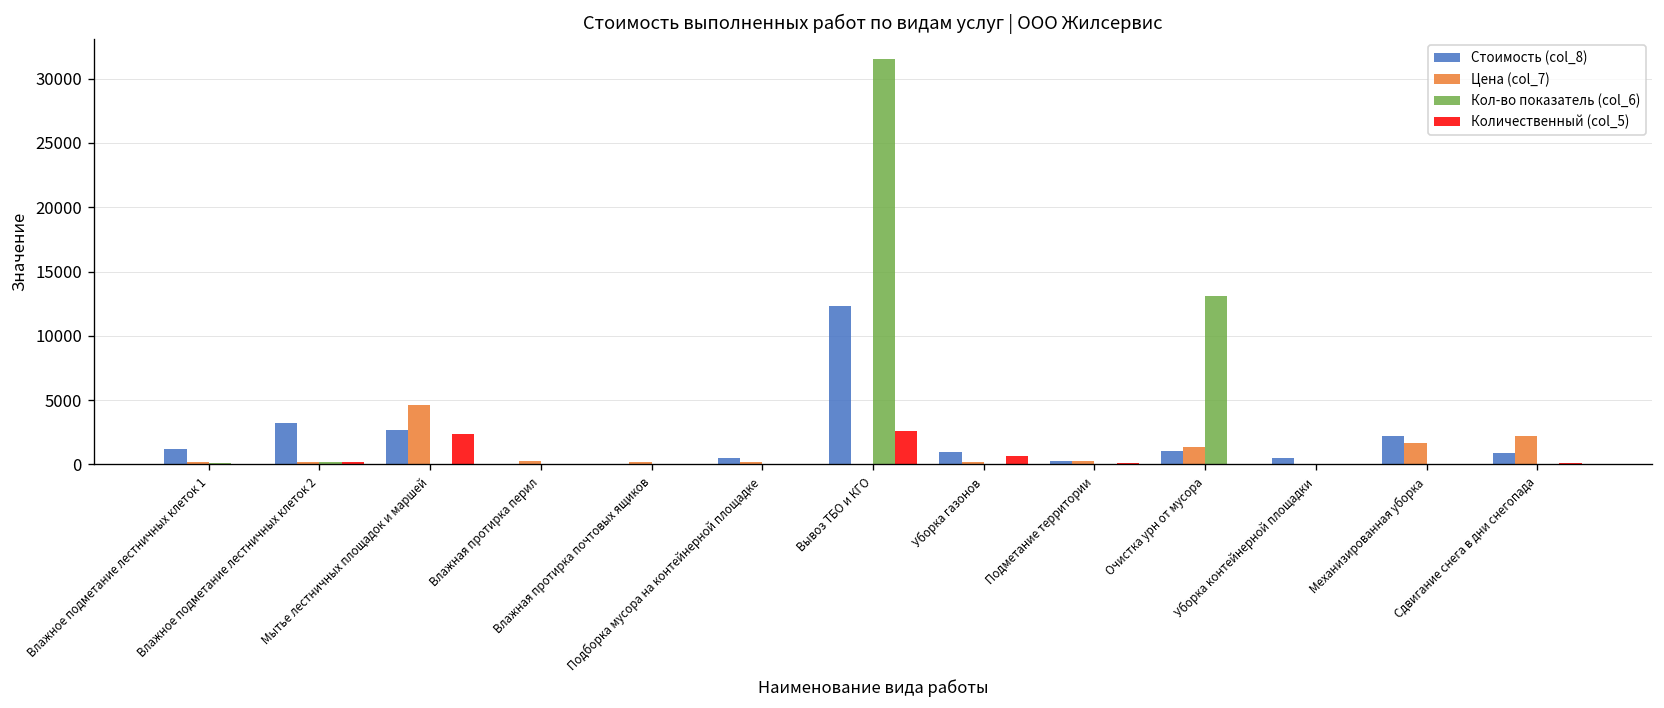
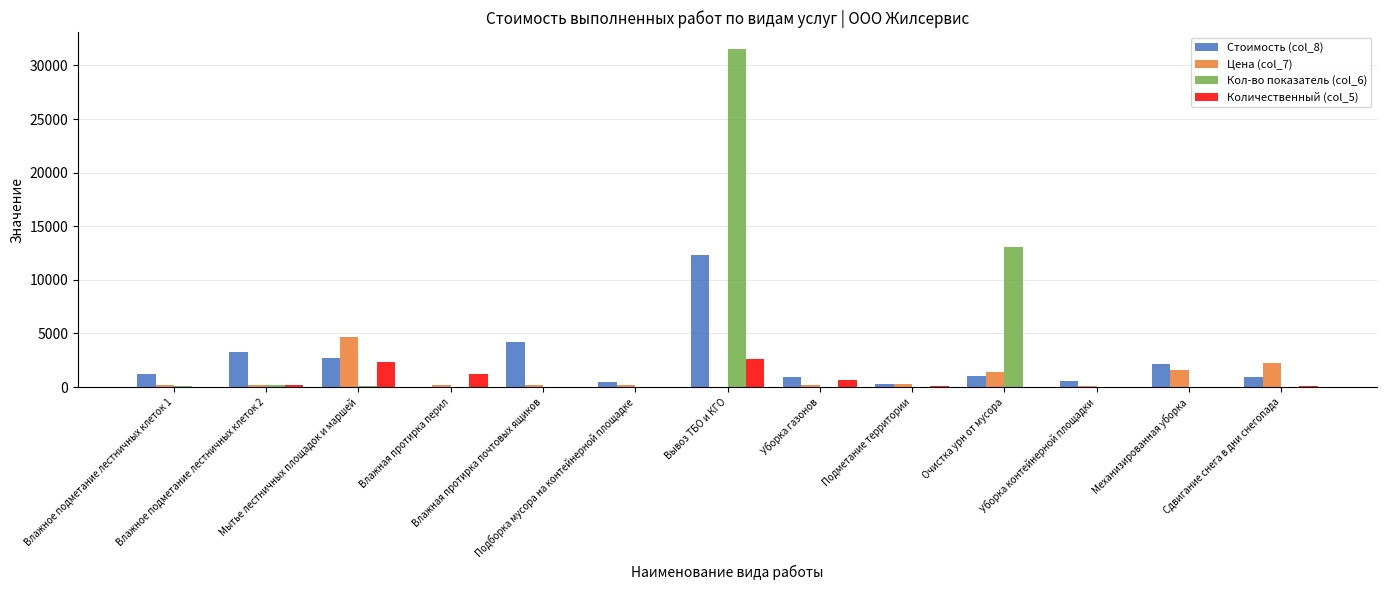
Количественный (col_5), Влажная протирка перил: 0 -> 1200
Стоимость (col_8), Влажная протирка почтовых ящиков: 0 -> 4200
